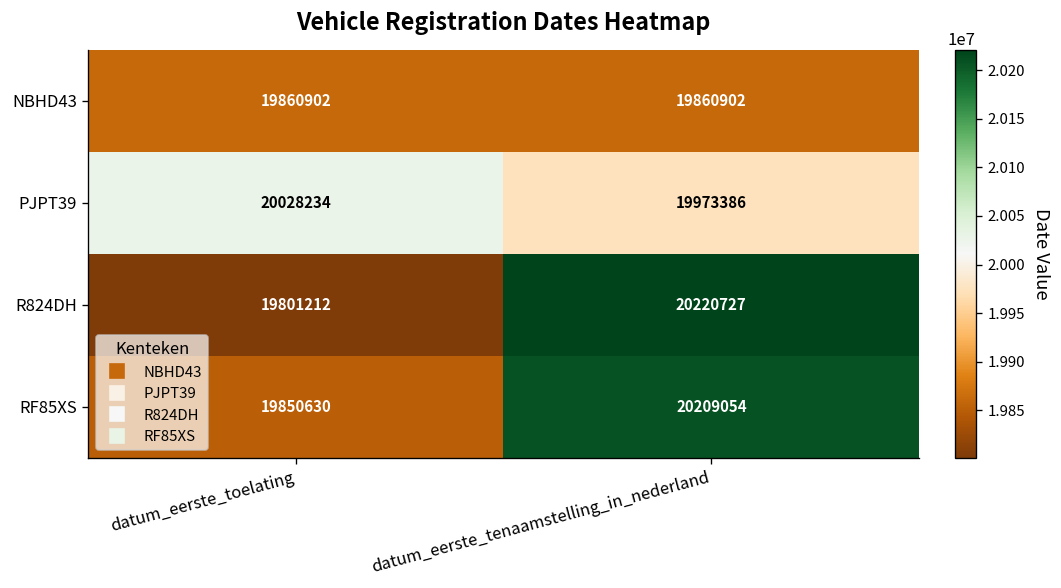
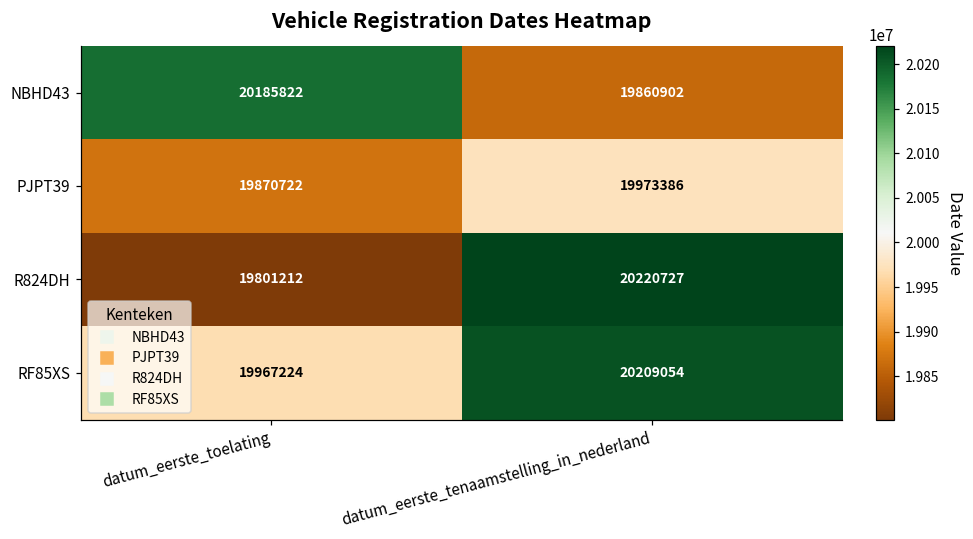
NBHD43, datum_eerste_toelating: 19860902 -> 20185822
PJPT39, datum_eerste_toelating: 20028234 -> 19870722
RF85XS, datum_eerste_toelating: 19850630 -> 19967224
